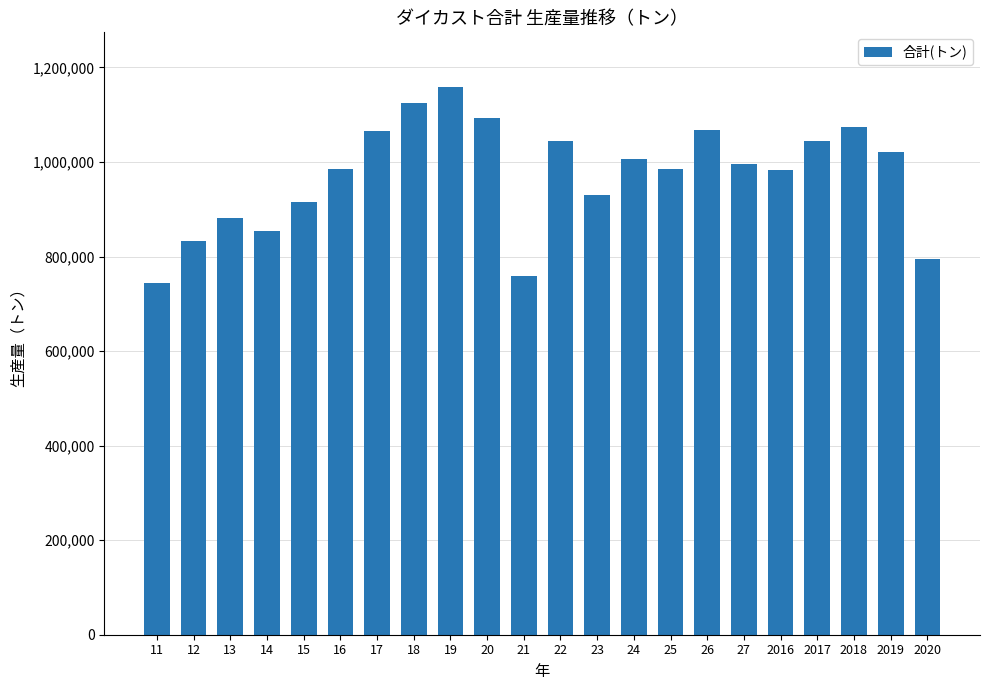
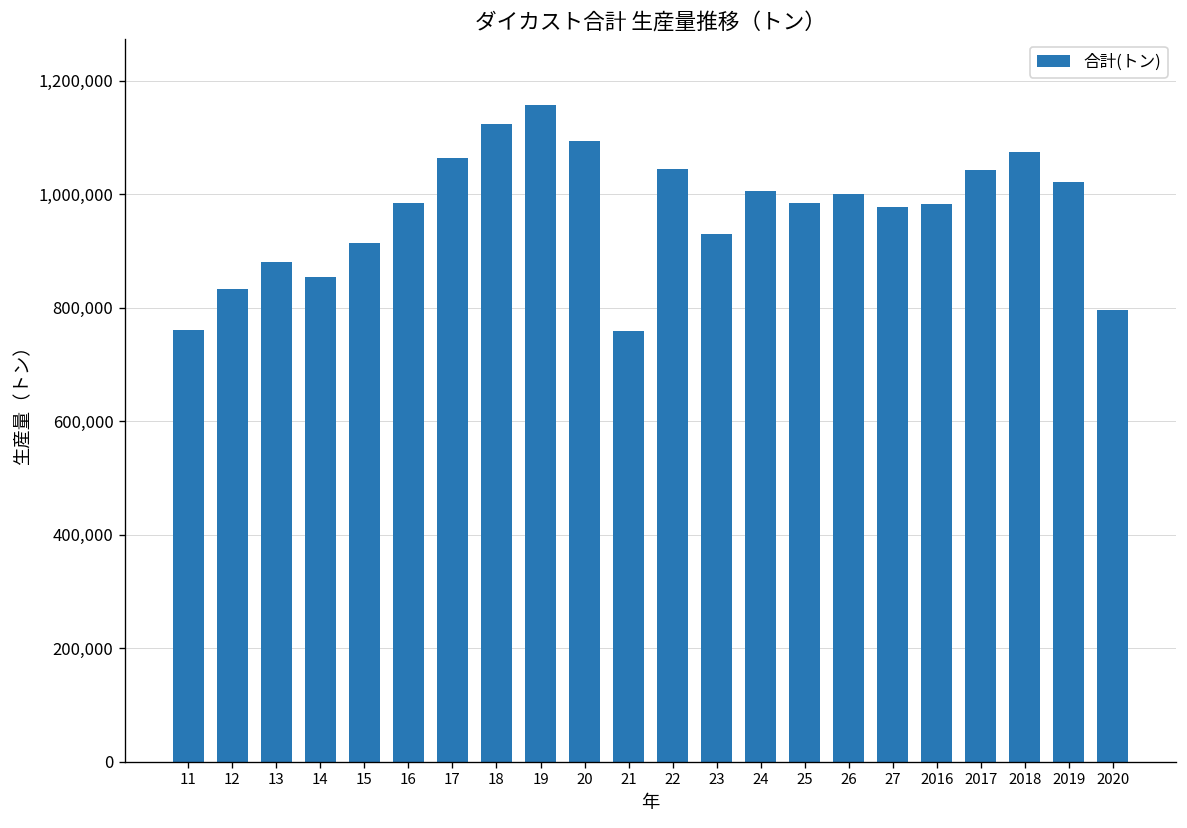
11: 740,000 -> 760,000
26: 1,070,000 -> 1,000,000
27: 1,000,000 -> 980,000
